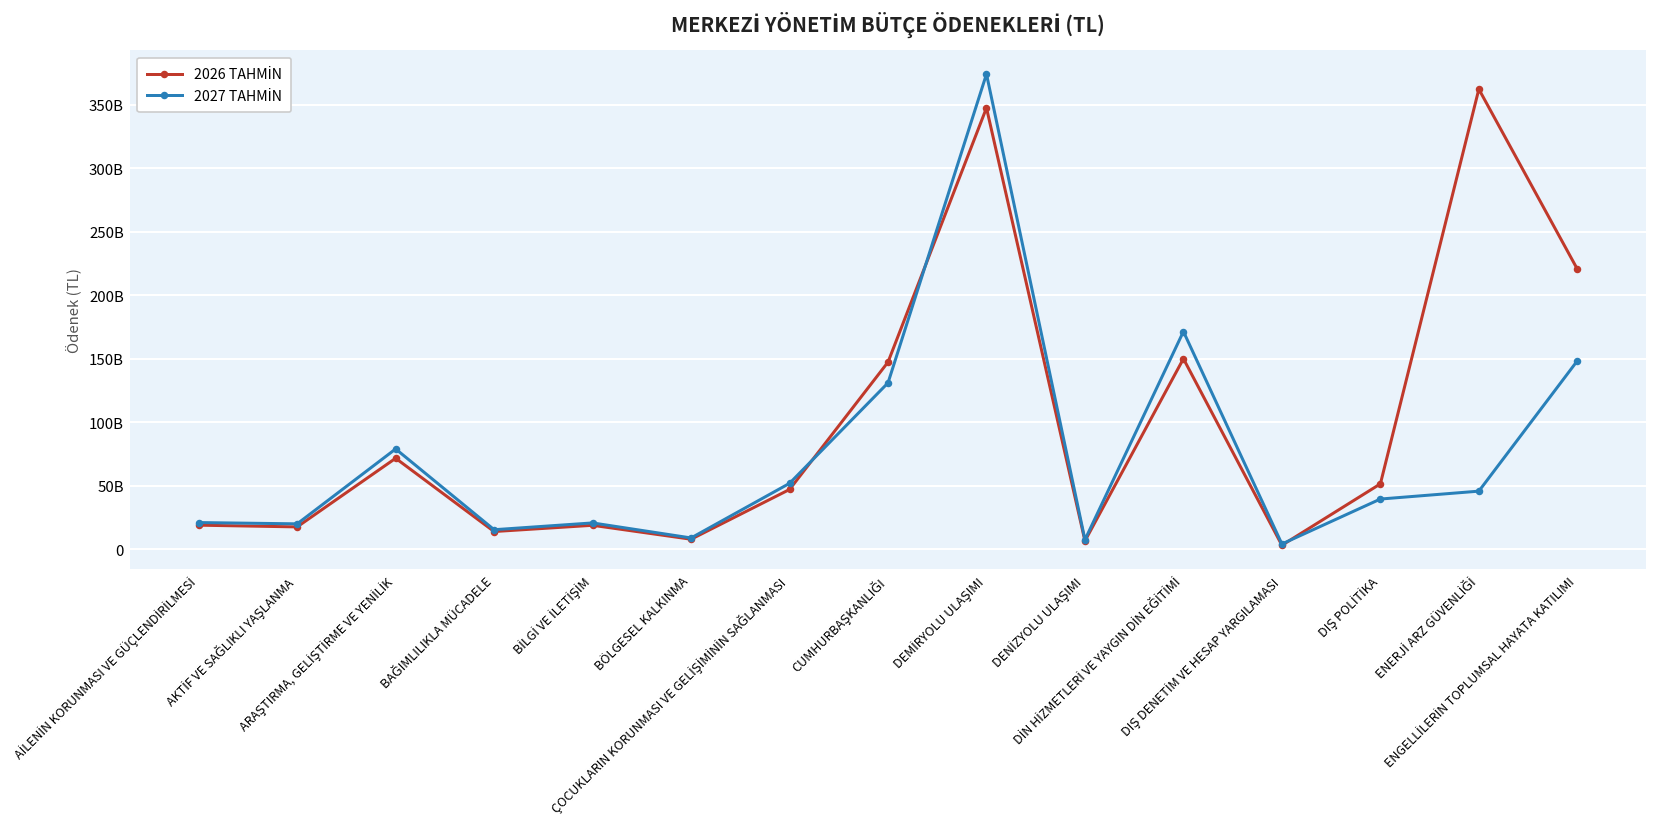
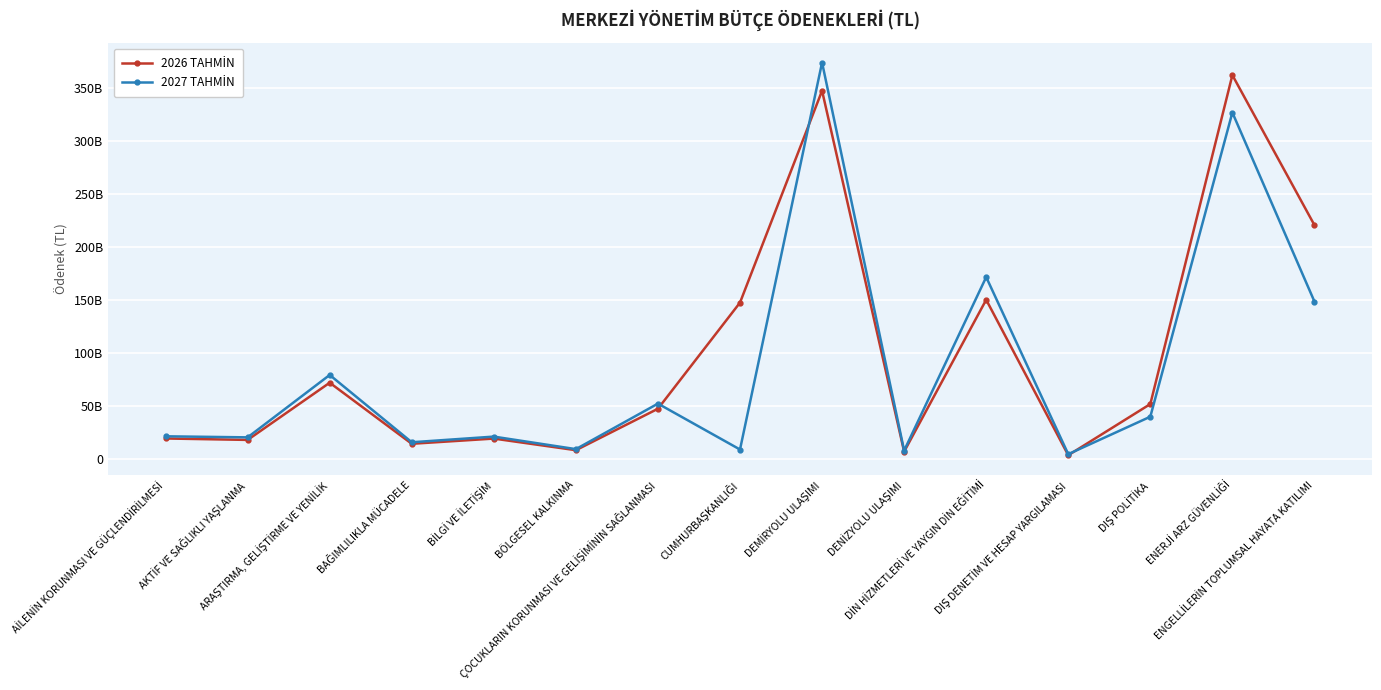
2027 TAHMİN, CUMHURBAŞKANLIĞI: 131000000000 -> 9000000000
2027 TAHMİN, ENERJİ ARZ GÜVENLİĞİ: 46000000000 -> 327000000000
